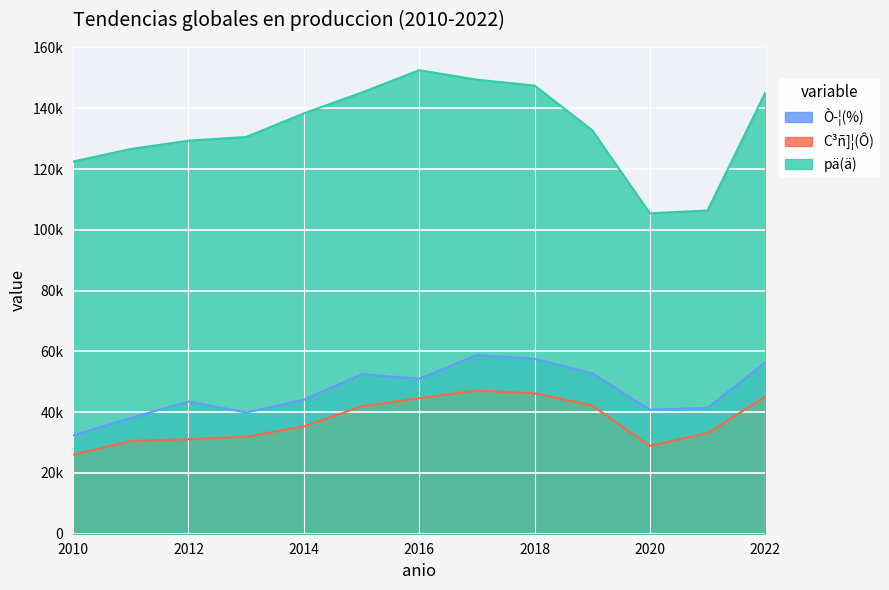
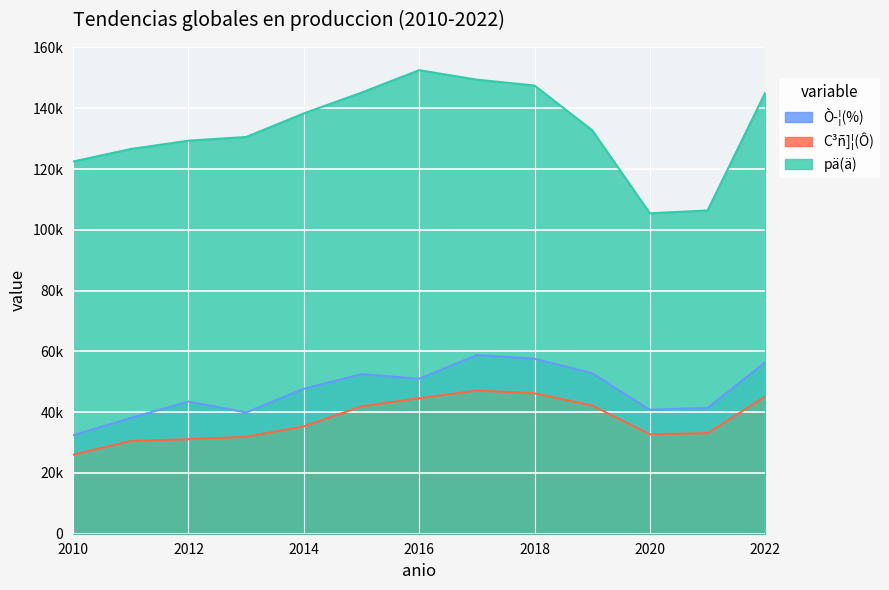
Ò­¦(%), 2014: 44000 -> 48000
C³ñ]¦(Ô), 2020: 29000 -> 33000
